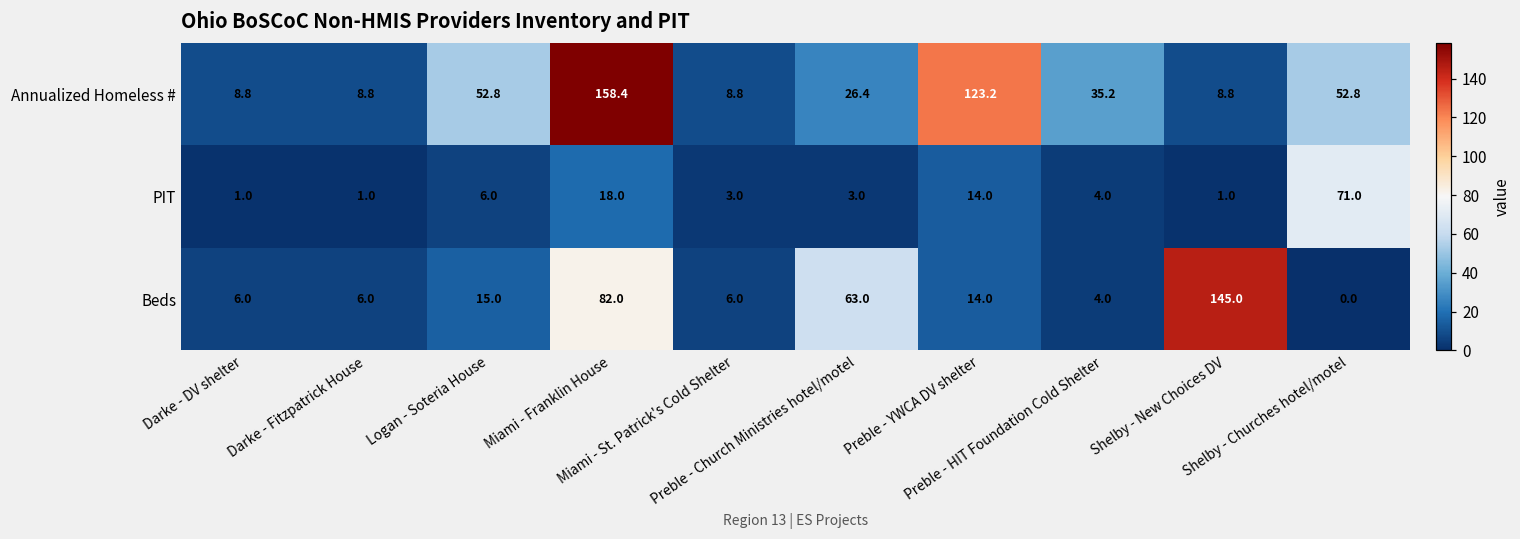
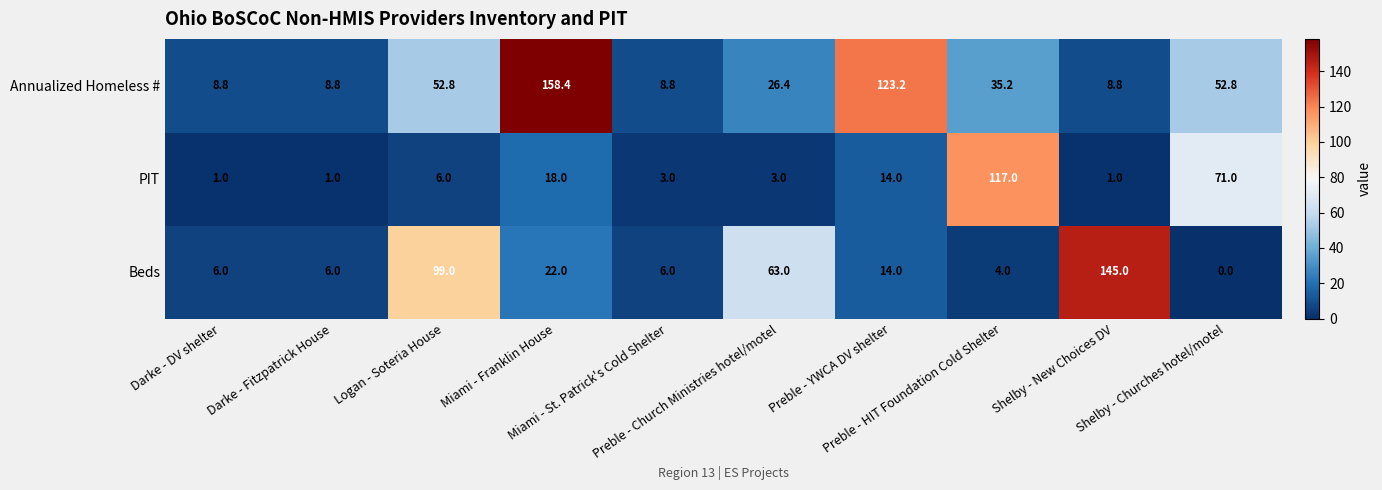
PIT, Preble - HIT Foundation Cold Shelter: 4.0 -> 117.0
Beds, Logan - Soteria House: 15.0 -> 99.0
Beds, Miami - Franklin House: 82.0 -> 22.0
